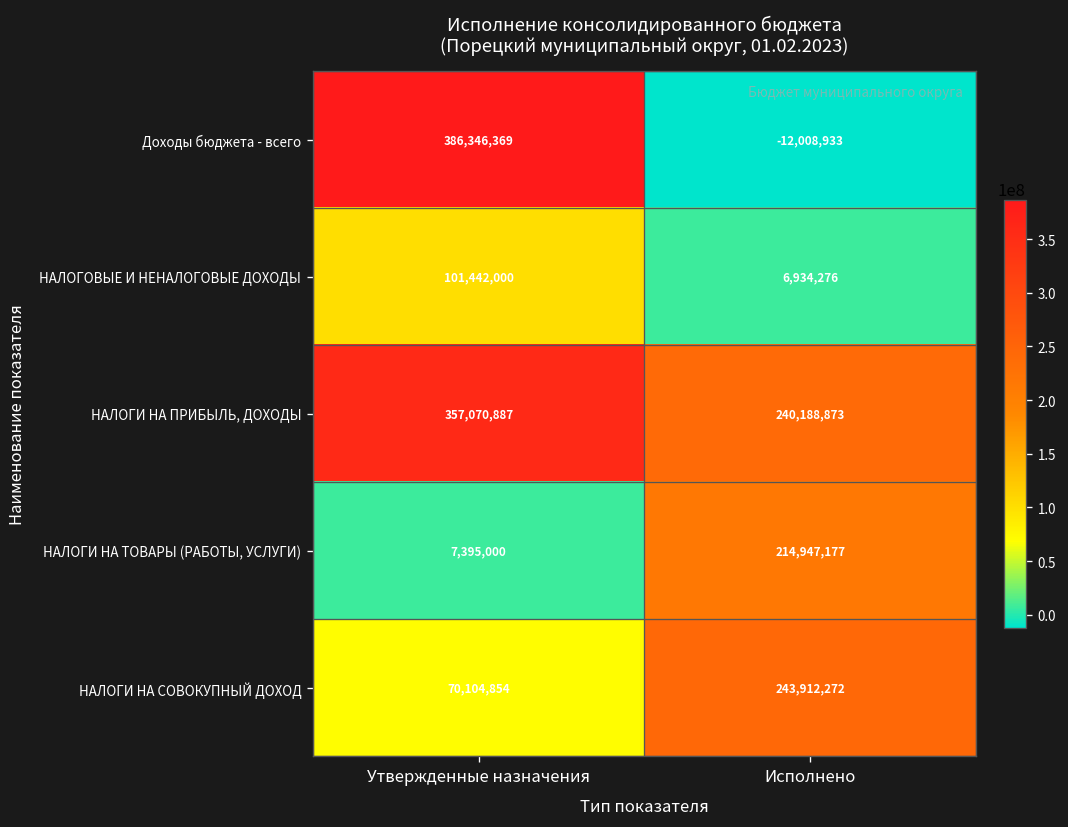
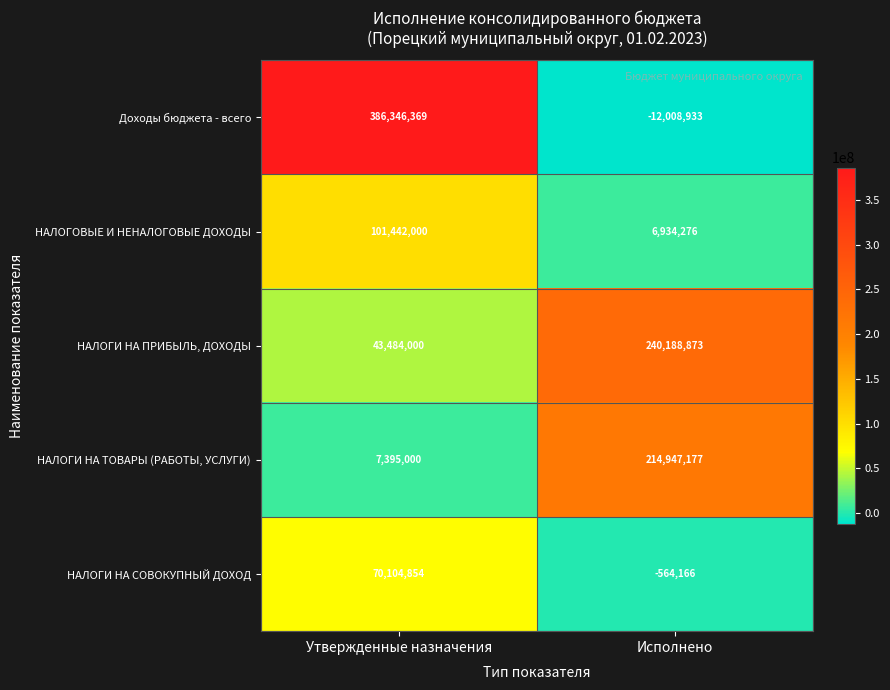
НАЛОГИ НА ПРИБЫЛЬ, ДОХОДЫ, Утвержденные назначения: 357,070,887 -> 43,484,000
НАЛОГИ НА СОВОКУПНЫЙ ДОХОД, Исполнено: 243,912,272 -> -564,166
